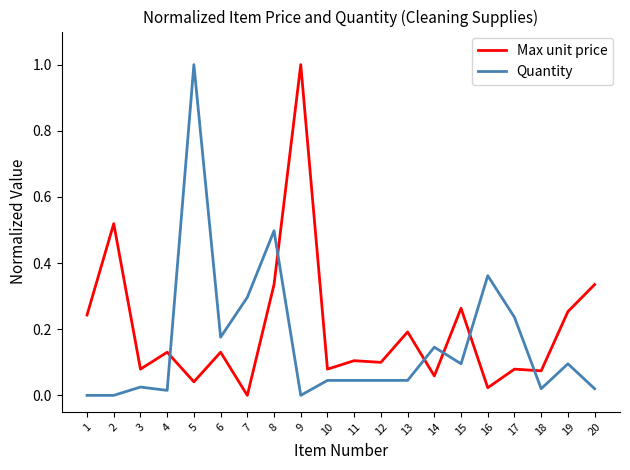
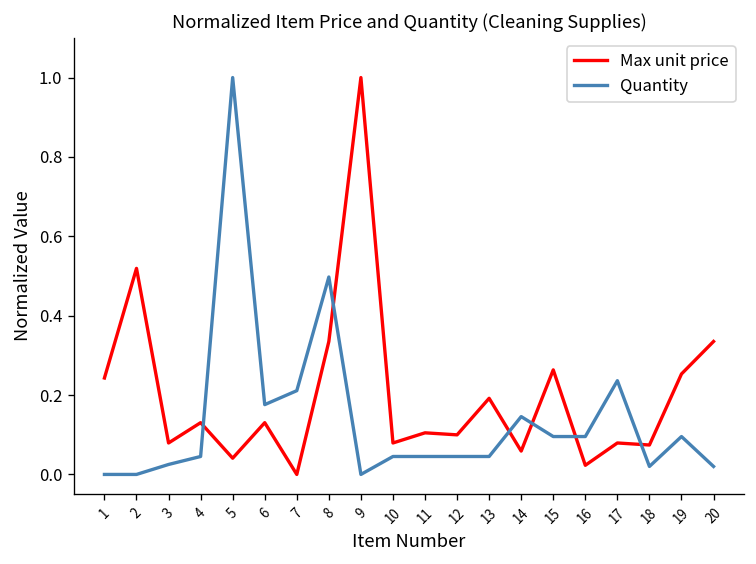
Quantity, 4: 0.02 -> 0.05
Quantity, 7: 0.30 -> 0.21
Quantity, 16: 0.36 -> 0.10
